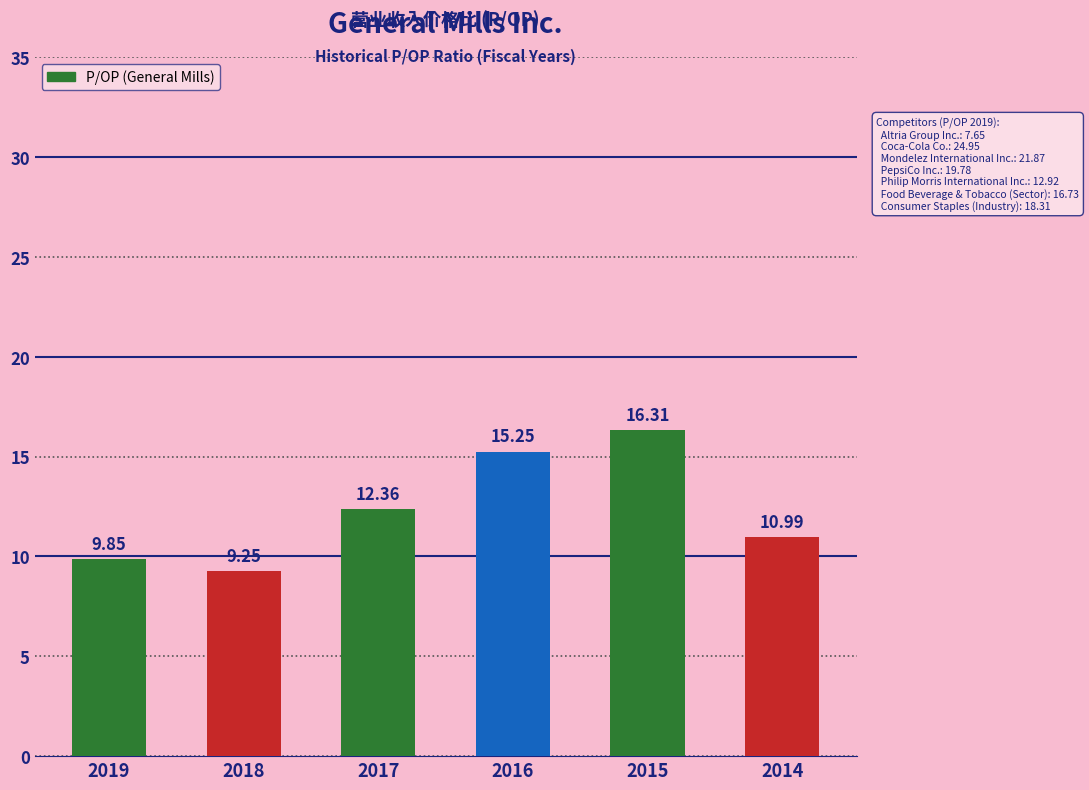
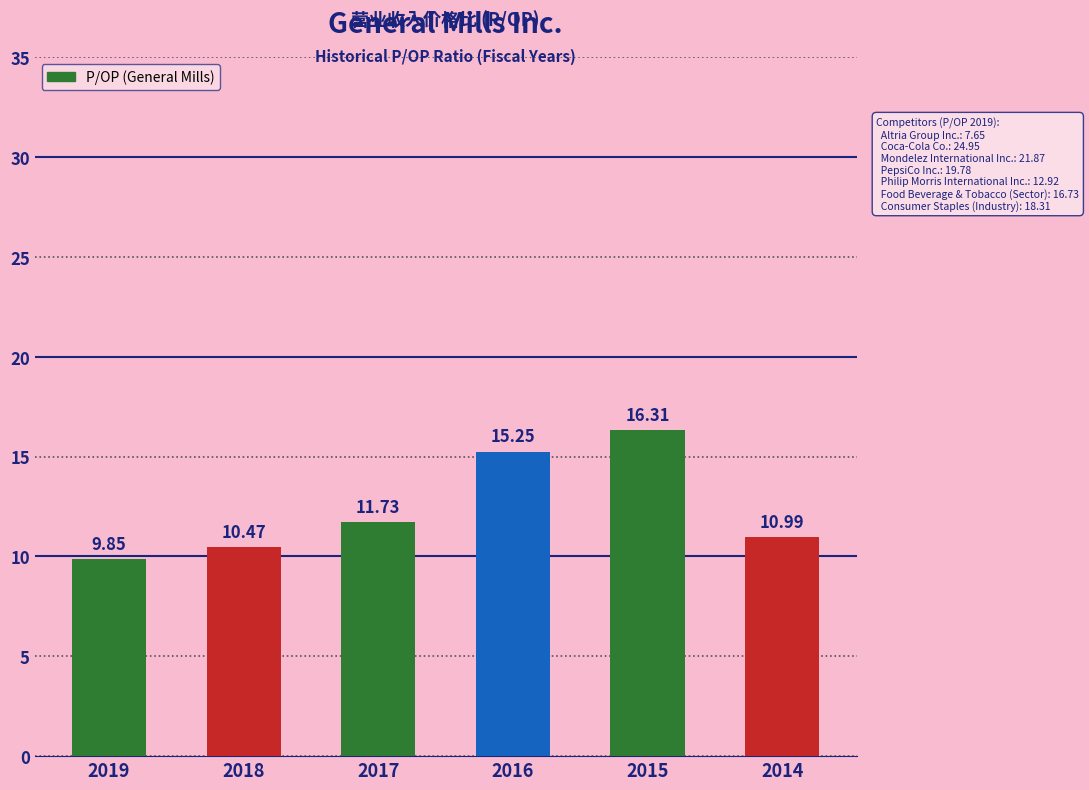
2018: 9.25 -> 10.47
2017: 12.36 -> 11.73
